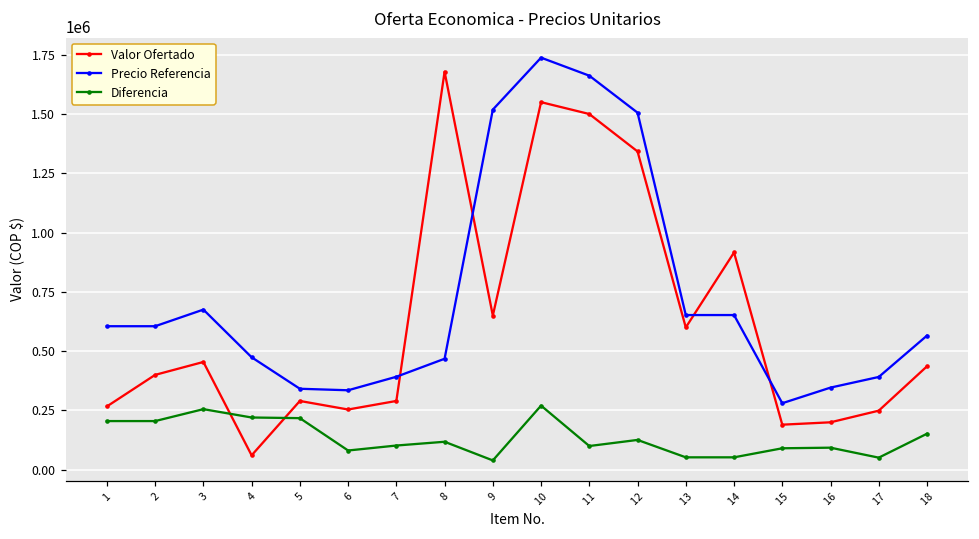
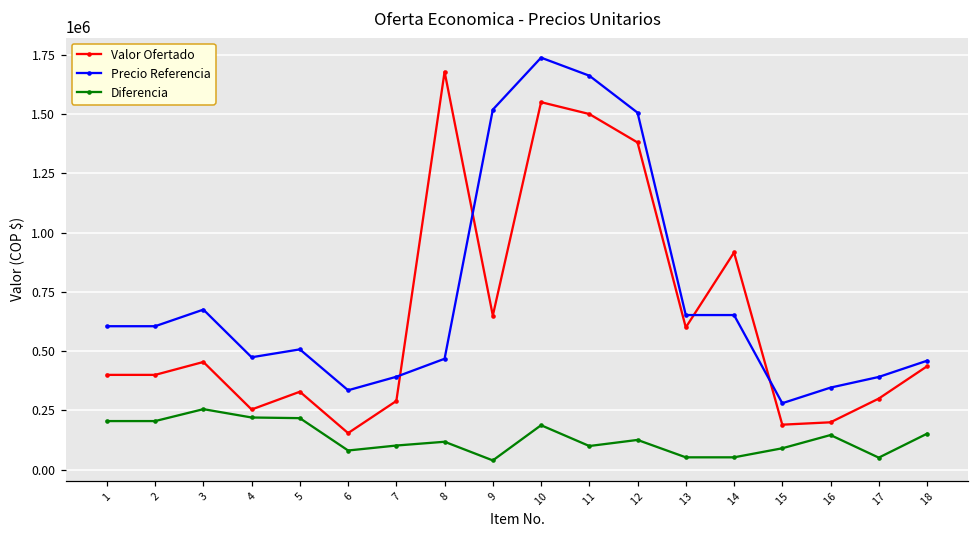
Valor Ofertado, 1: 270000 -> 400000
Valor Ofertado, 4: 60000 -> 250000
Valor Ofertado, 5: 290000 -> 330000
Precio Referencia, 5: 340000 -> 510000
Valor Ofertado, 6: 250000 -> 150000
Diferencia, 10: 270000 -> 190000
Valor Ofertado, 12: 1340000 -> 1380000
Diferencia, 16: 90000 -> 150000
Valor Ofertado, 17: 250000 -> 300000
Precio Referencia, 18: 570000 -> 460000
